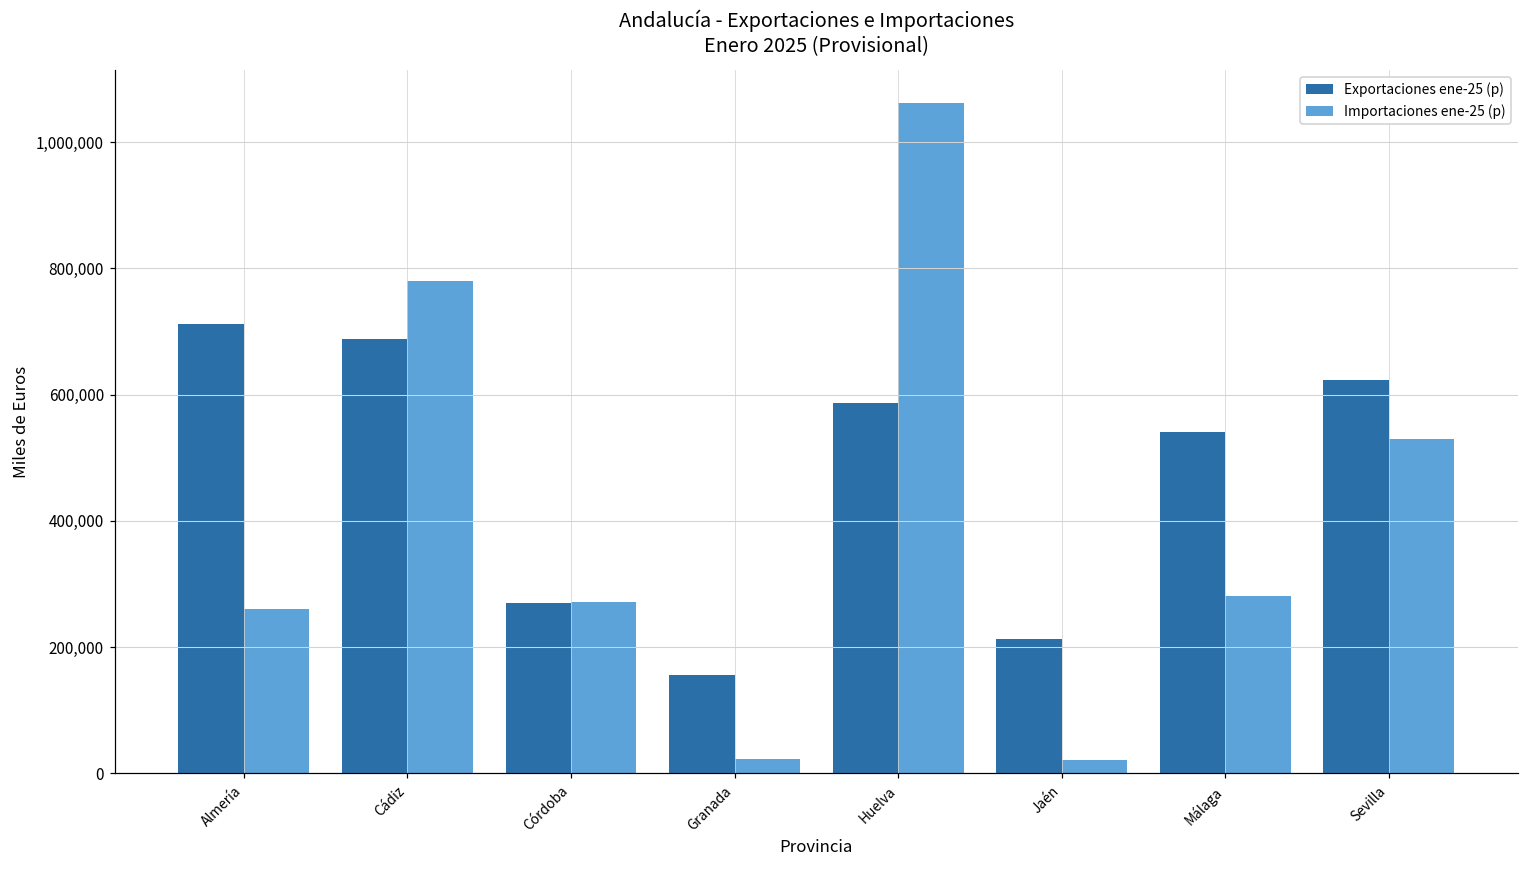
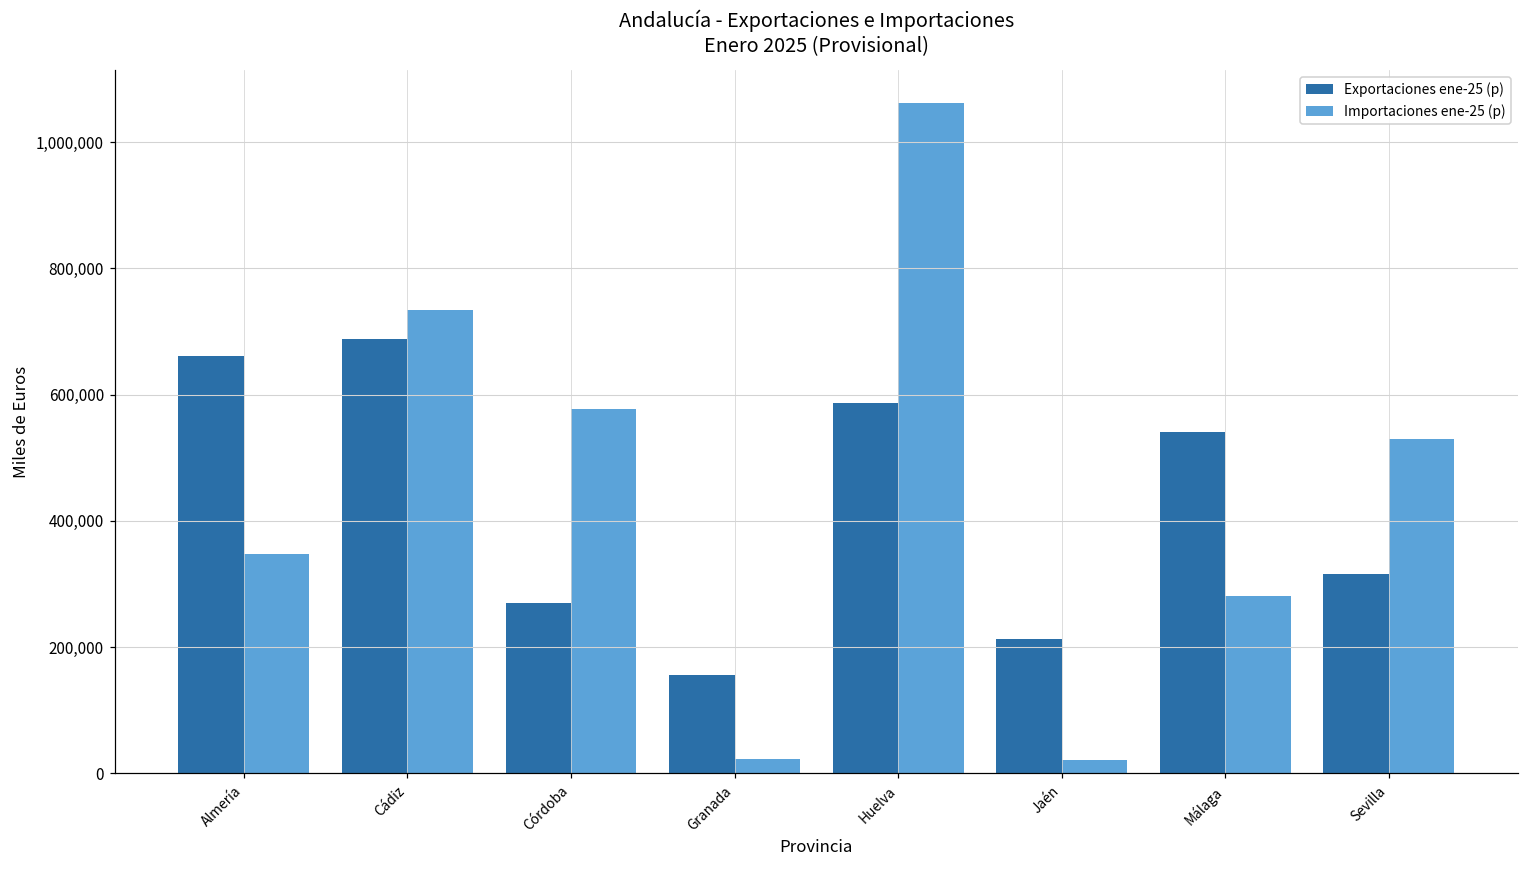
Exportaciones ene-25 (p), Almería: 710,000 -> 660,000
Importaciones ene-25 (p), Almería: 260,000 -> 350,000
Importaciones ene-25 (p), Cádiz: 780,000 -> 730,000
Importaciones ene-25 (p), Córdoba: 270,000 -> 580,000
Exportaciones ene-25 (p), Sevilla: 620,000 -> 320,000
